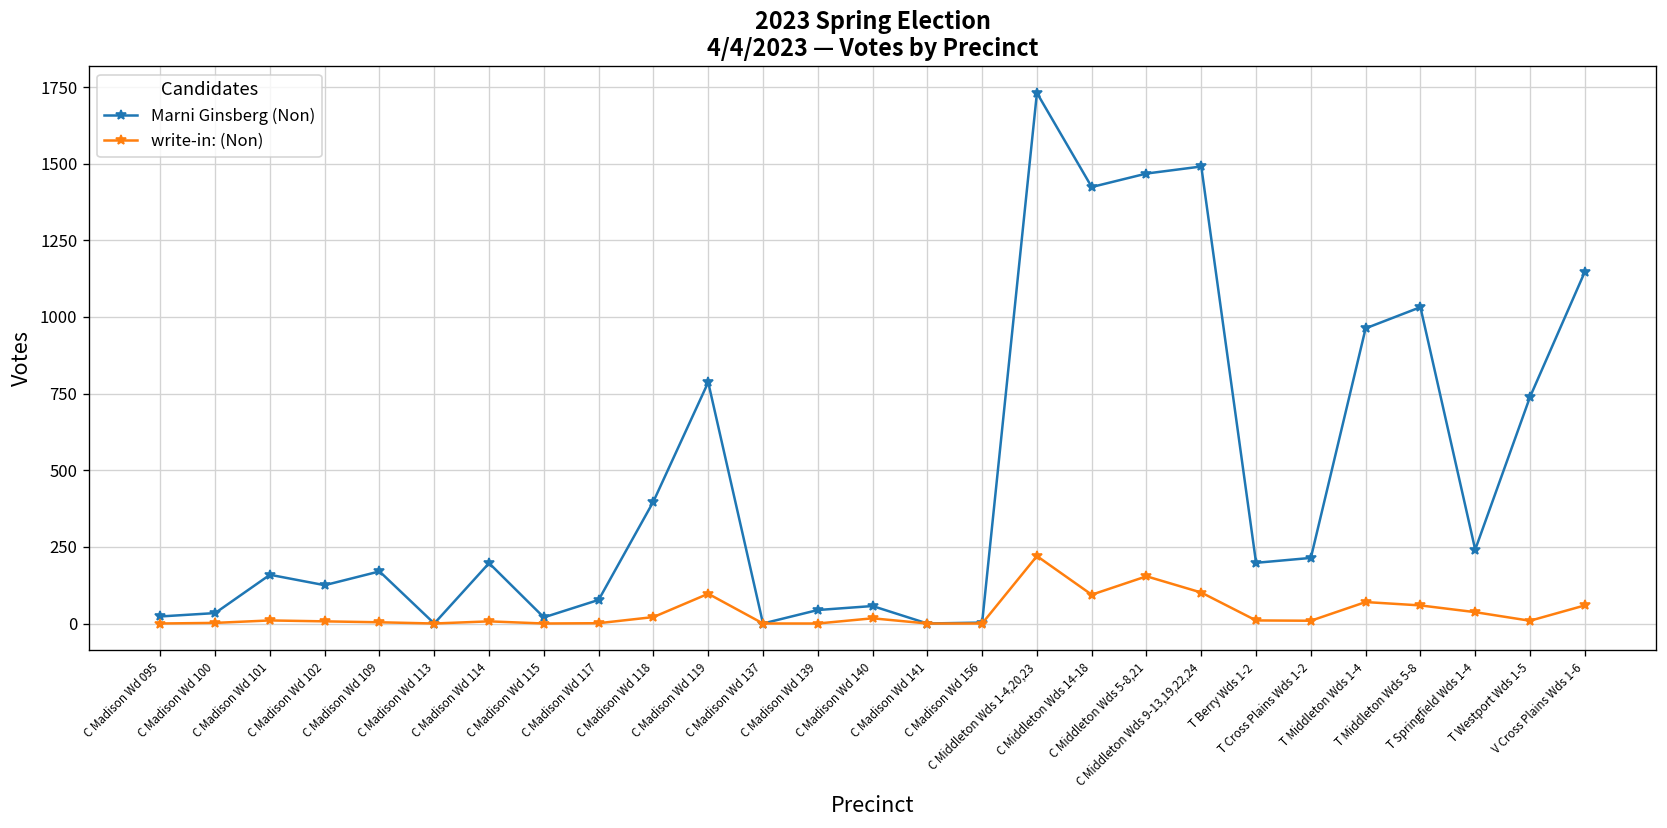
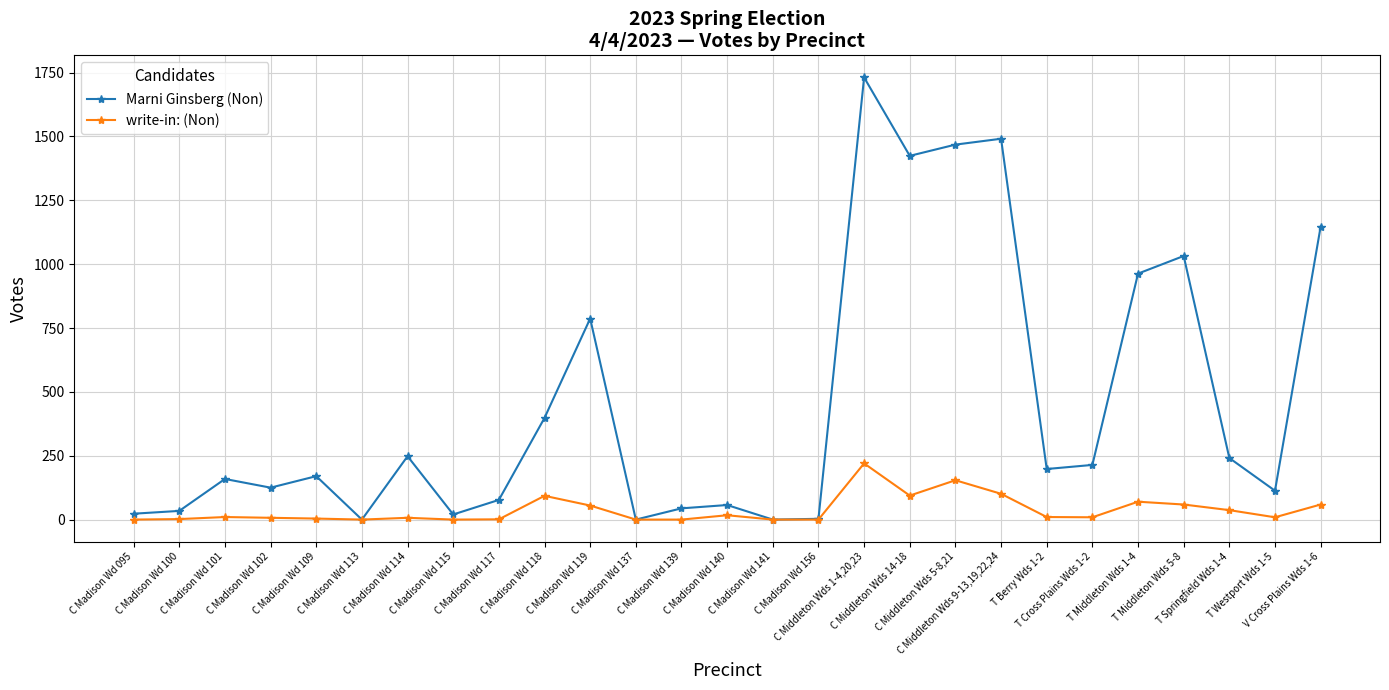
Marni Ginsberg (Non), C Madison Wd 114: 200 -> 250
write-in: (Non), C Madison Wd 118: 20 -> 90
write-in: (Non), C Madison Wd 119: 100 -> 60
Marni Ginsberg (Non), T Westport Wds 1-5: 740 -> 110
